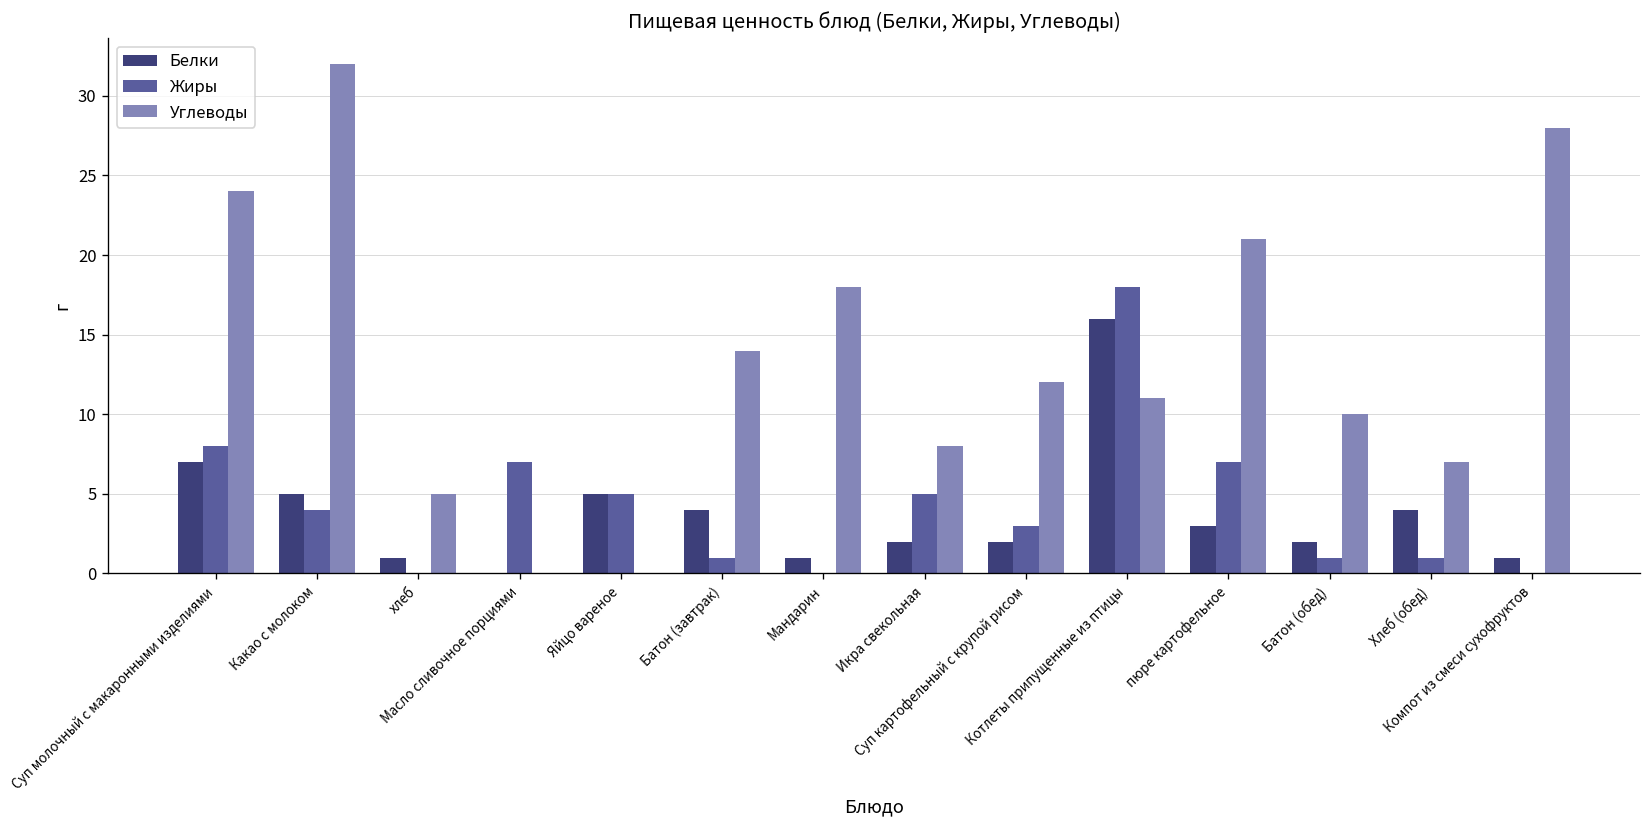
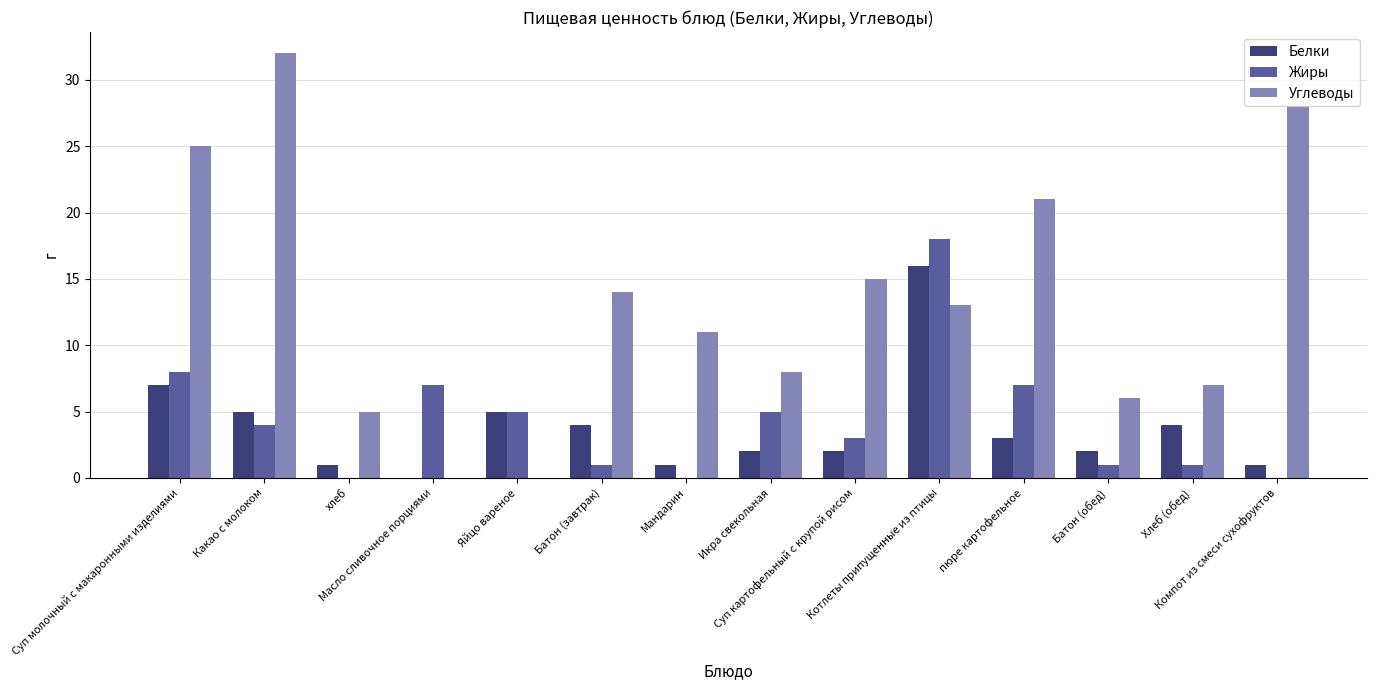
Углеводы, Суп молочный с макаронными изделиями: 24 -> 25
Углеводы, Мандарин: 18 -> 11
Углеводы, Суп картофельный с крупой рисом: 12 -> 15
Углеводы, Котлеты припущенные из птицы: 11 -> 13
Углеводы, Батон (обед): 10 -> 6
